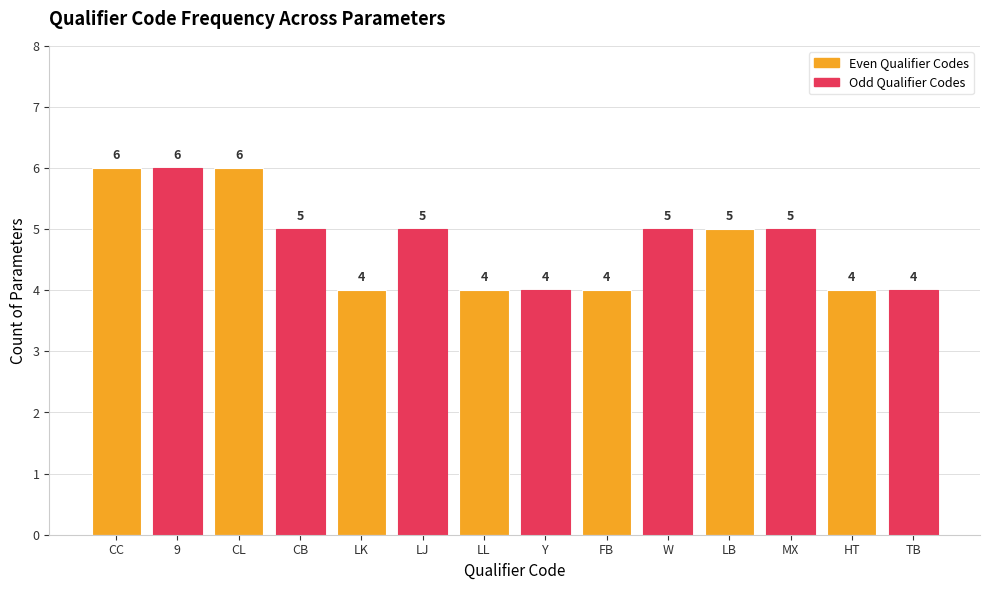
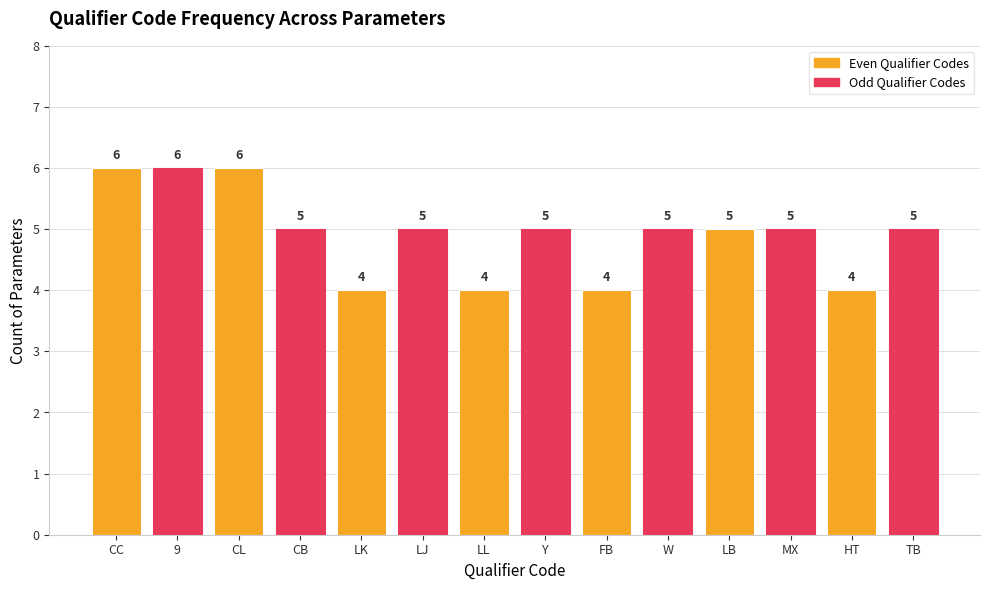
Y: 4 -> 5
TB: 4 -> 5
